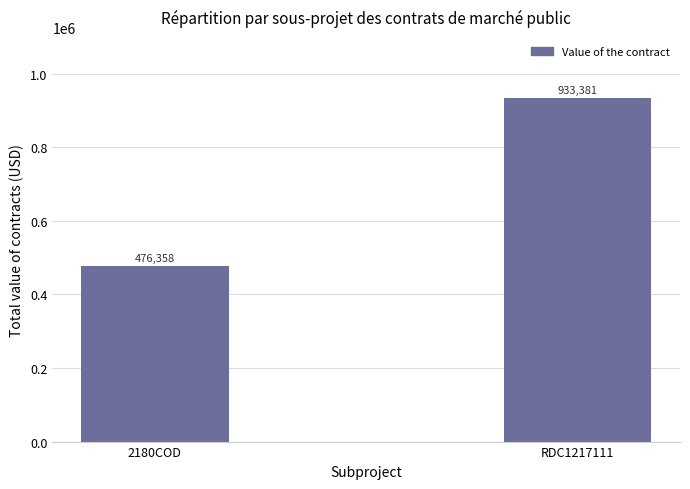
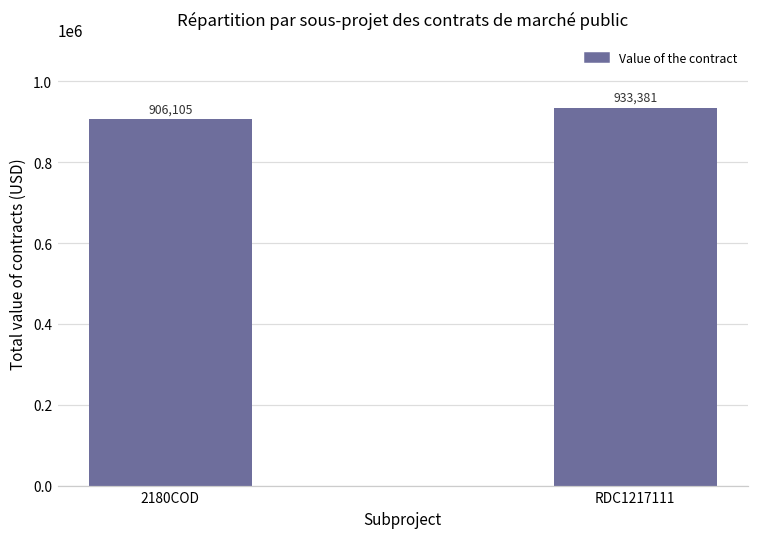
2180COD: 476,358 -> 906,105
